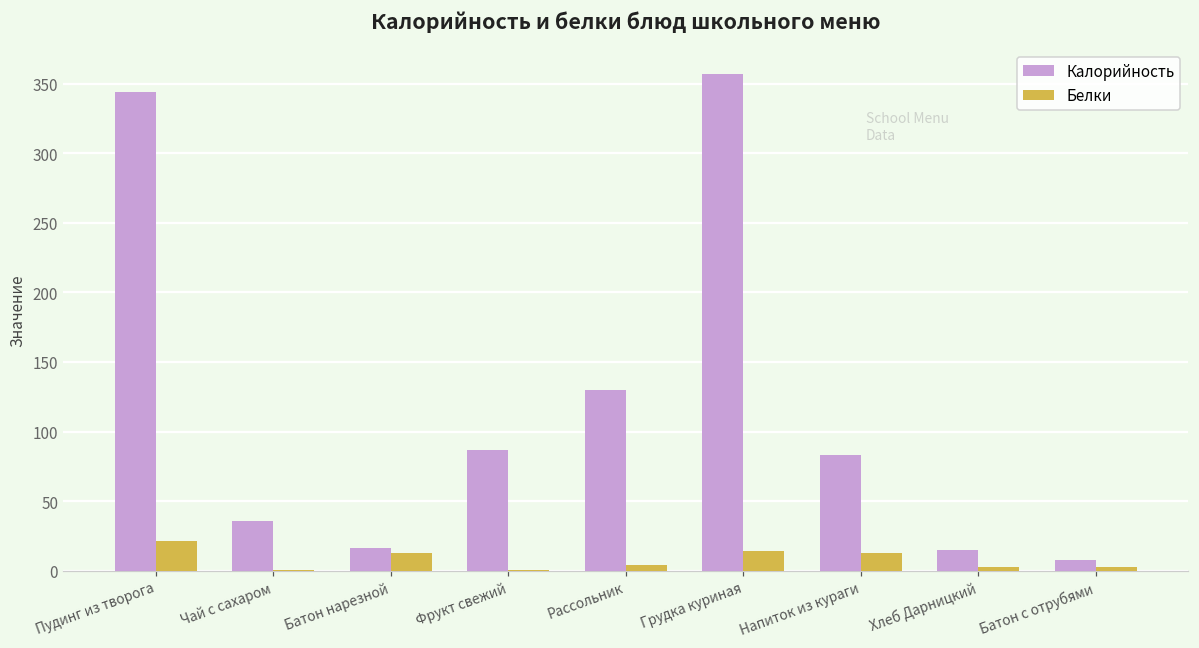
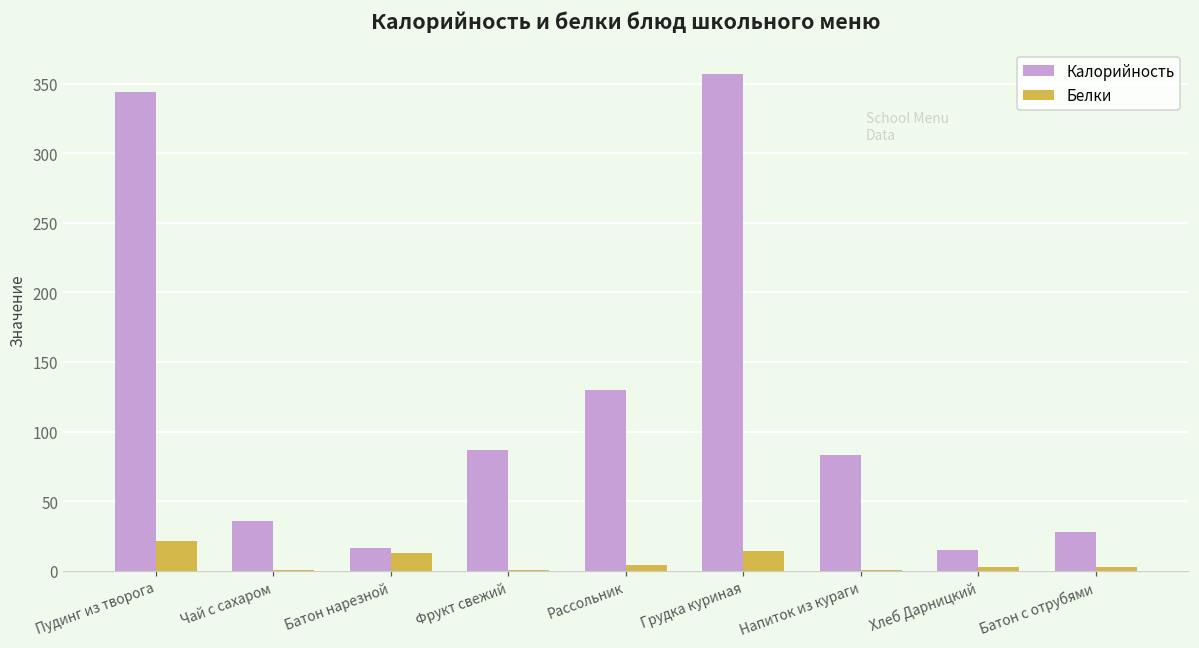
Белки, Напиток из кураги: 13 -> 1
Калорийность, Батон с отрубями: 8 -> 28
